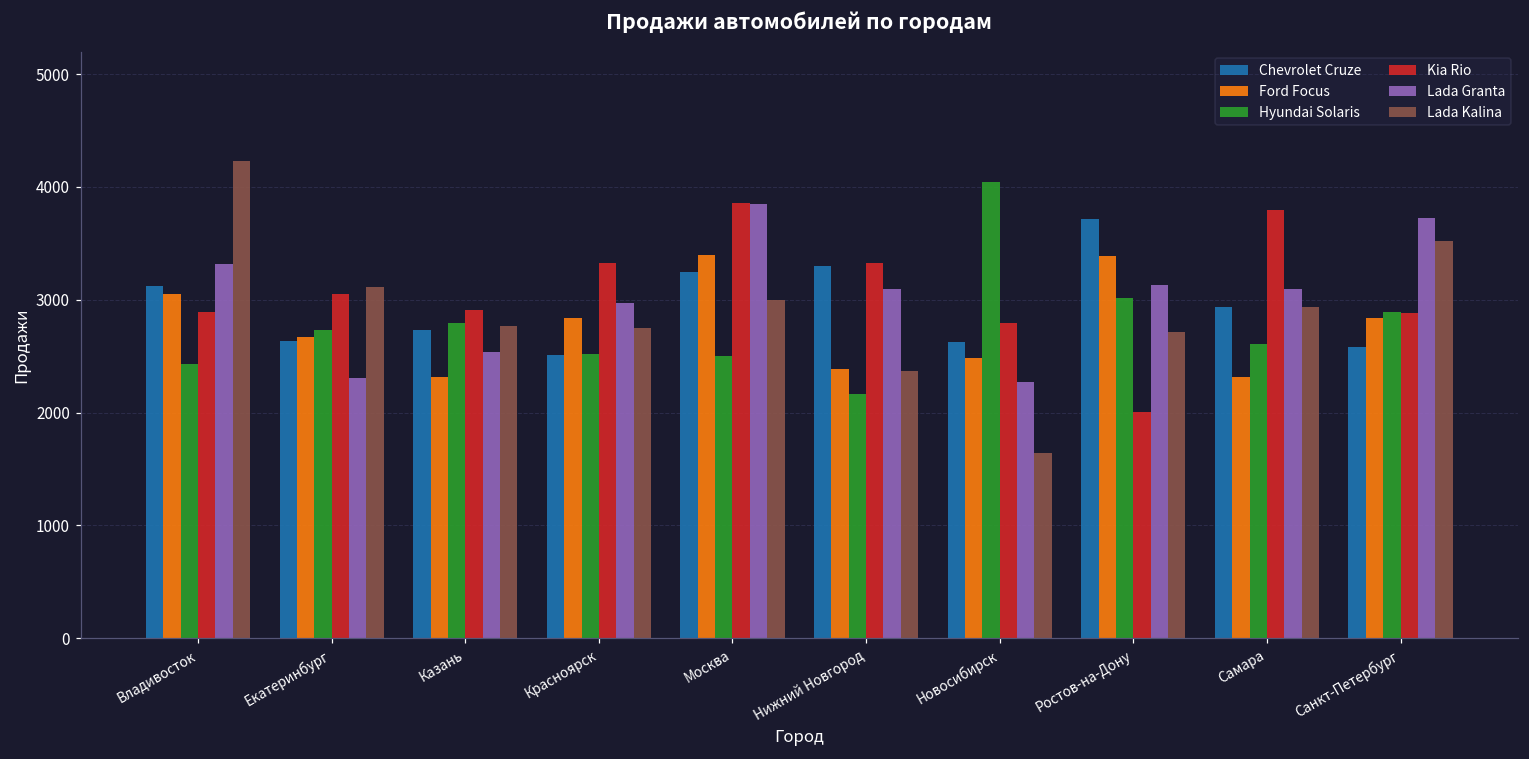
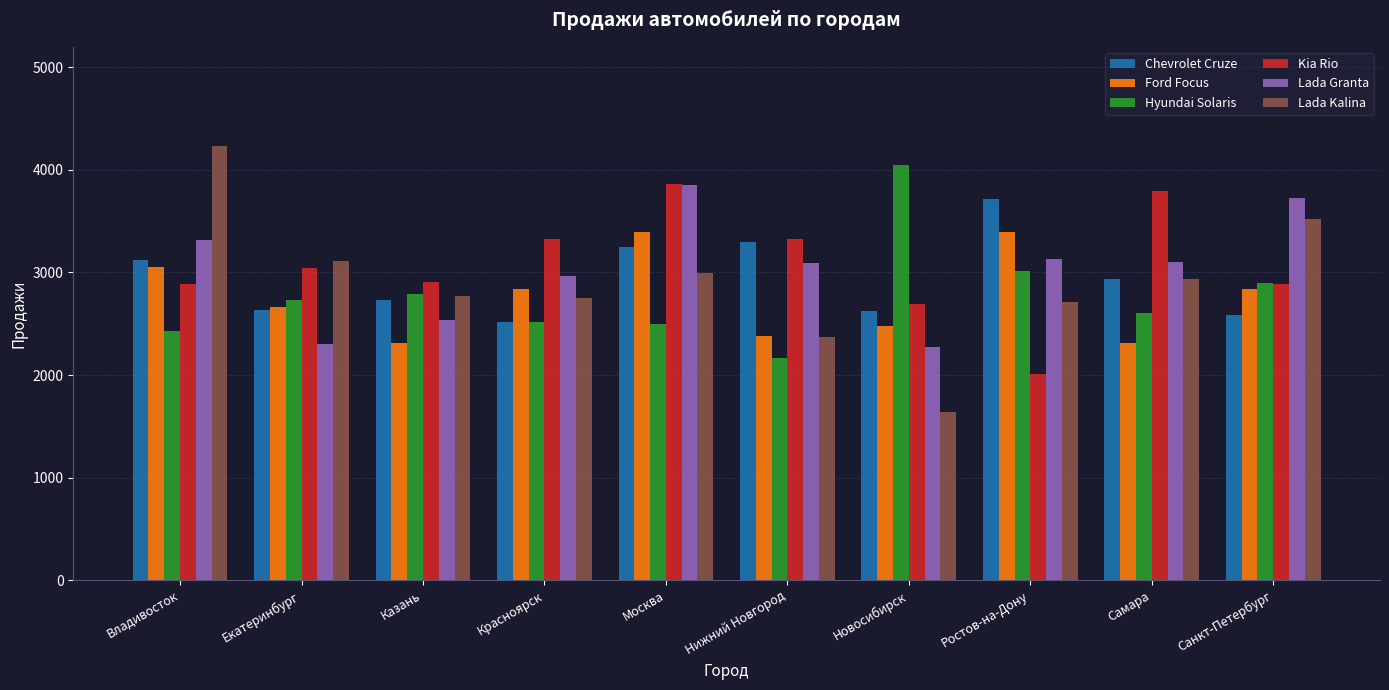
Kia Rio, Новосибирск: 2790 -> 2690
